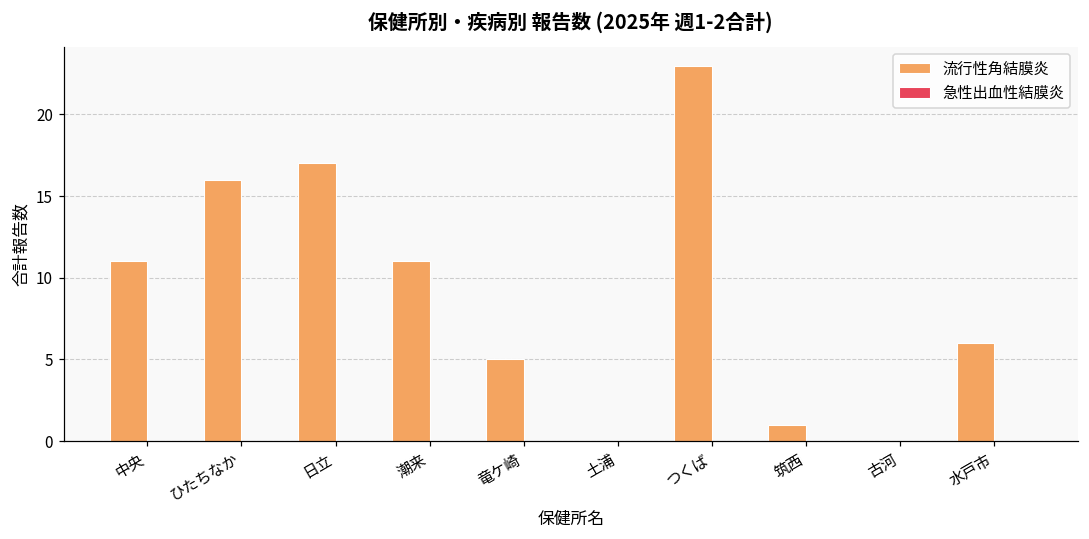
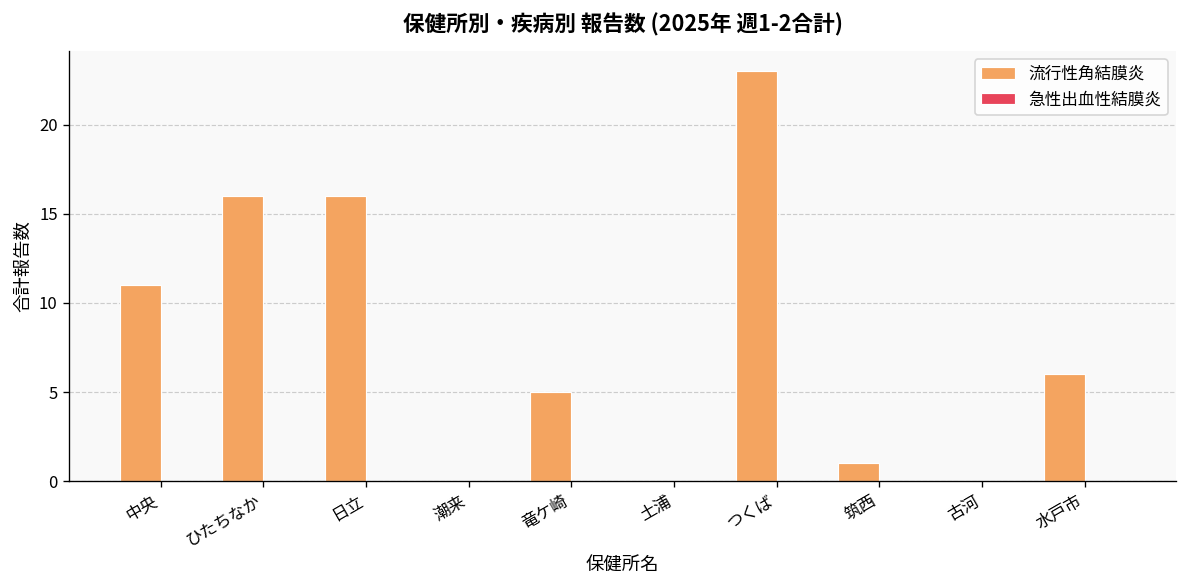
流行性角結膜炎, 日立: 17 -> 16
流行性角結膜炎, 潮来: 11 -> 0
